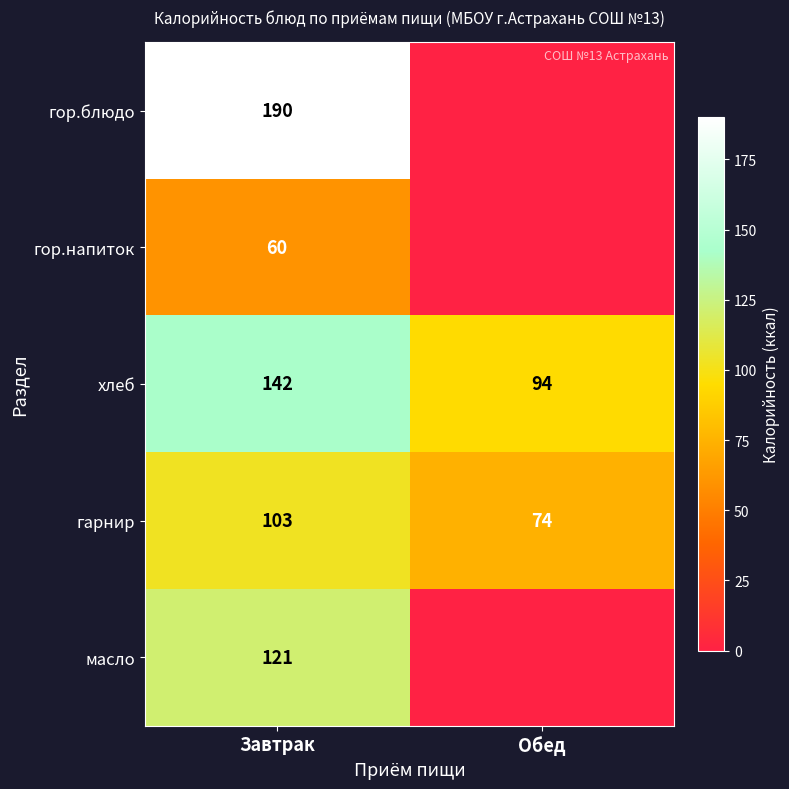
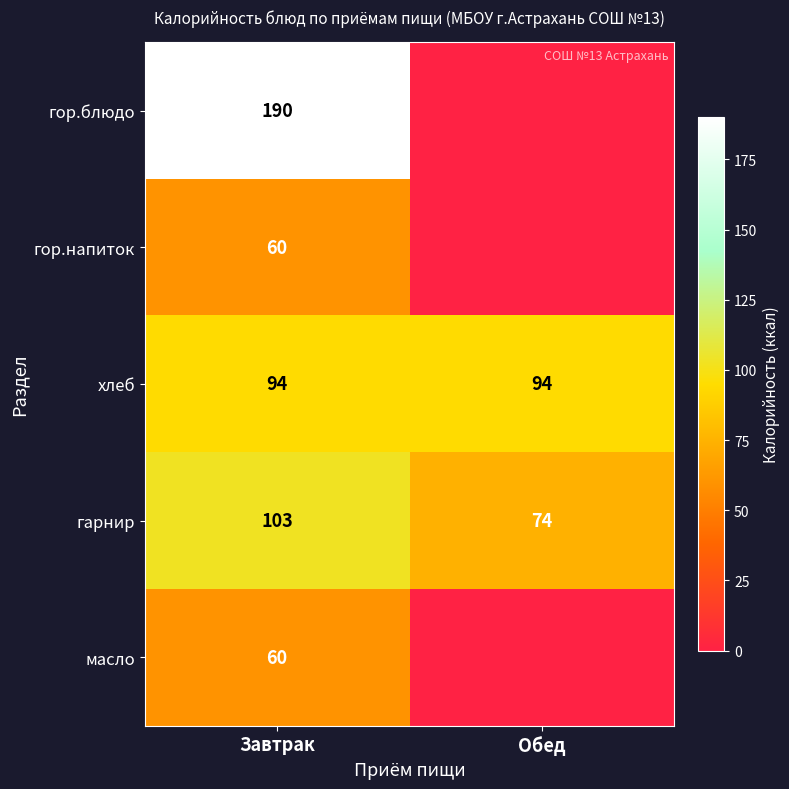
хлеб, Завтрак: 142 -> 94
масло, Завтрак: 121 -> 60
